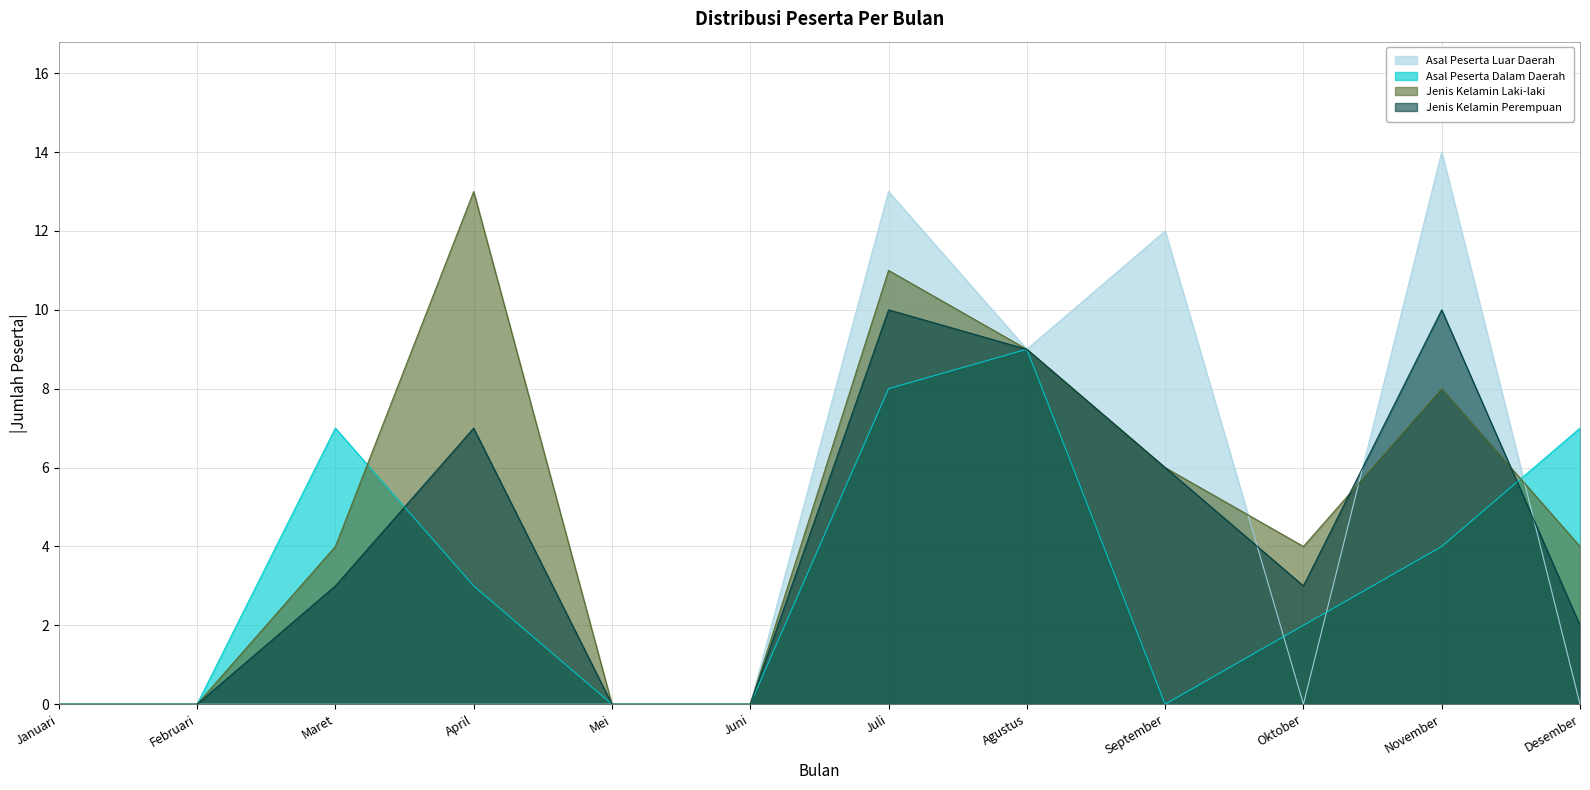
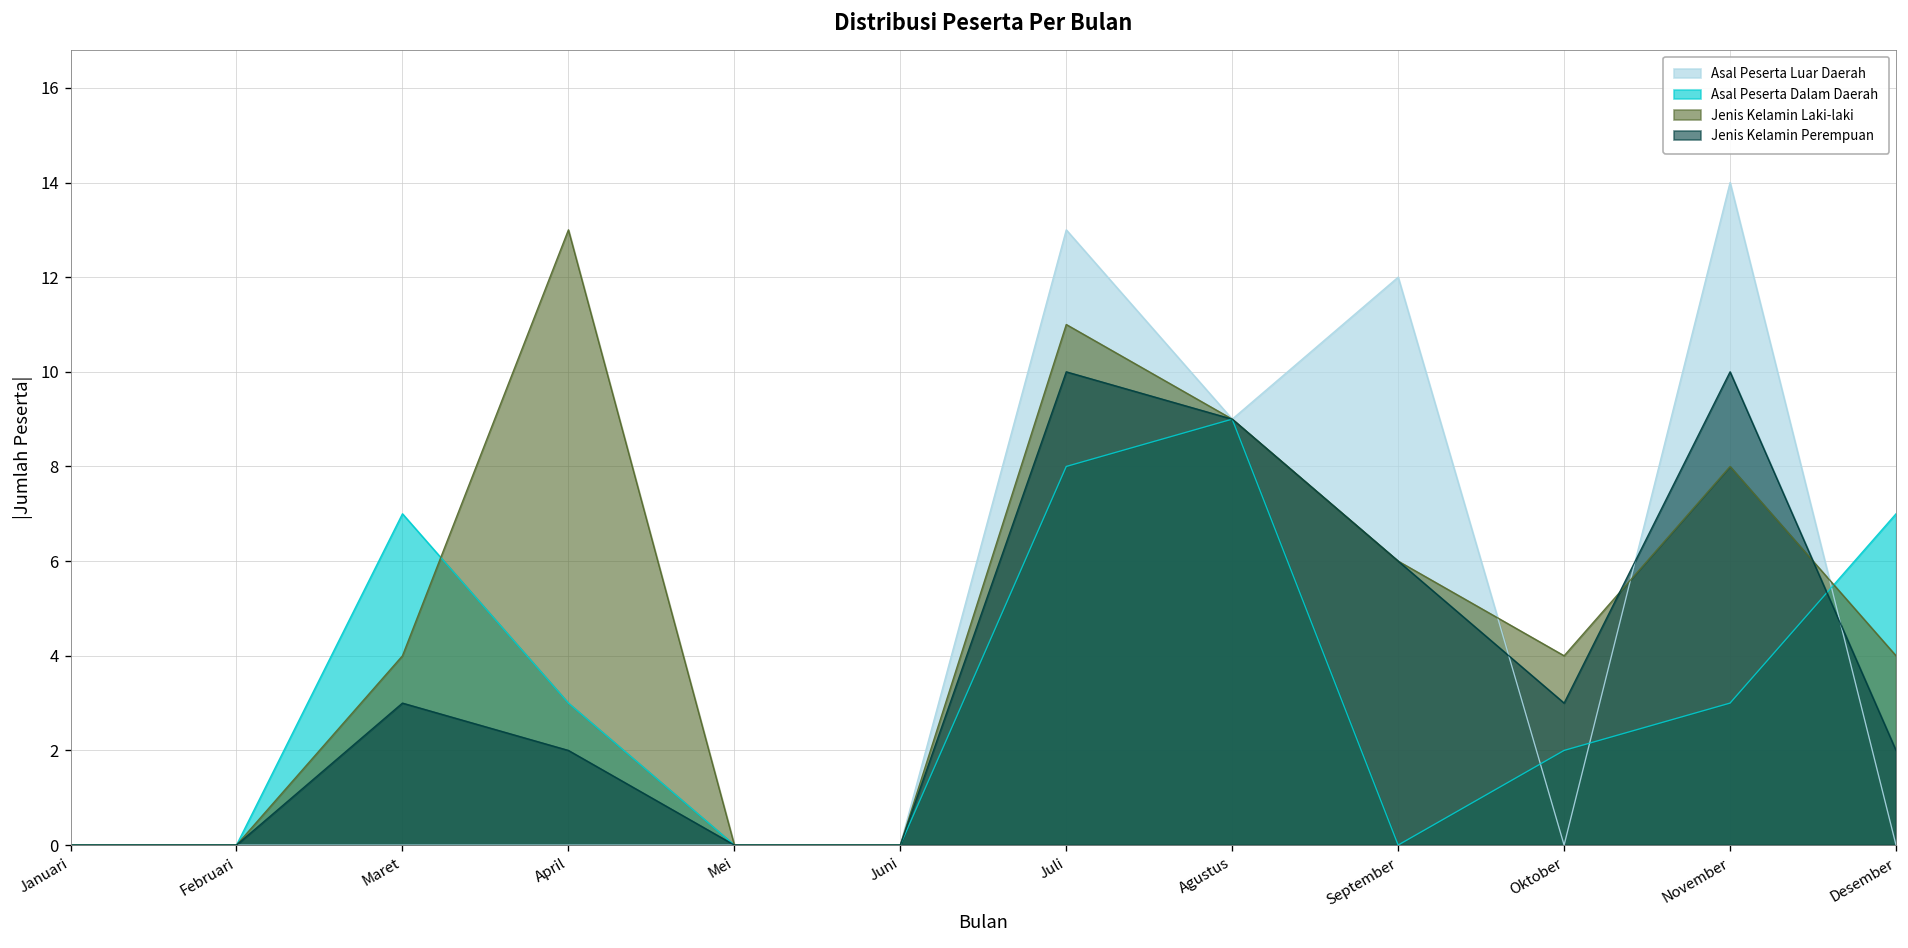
Jenis Kelamin Perempuan, April: 7 -> 2
Asal Peserta Dalam Daerah, November: 4 -> 3
